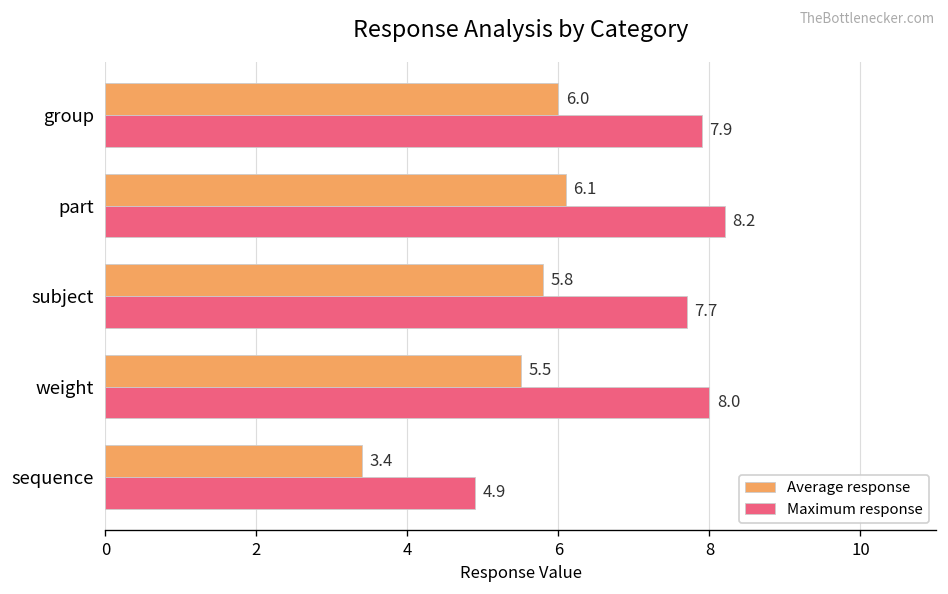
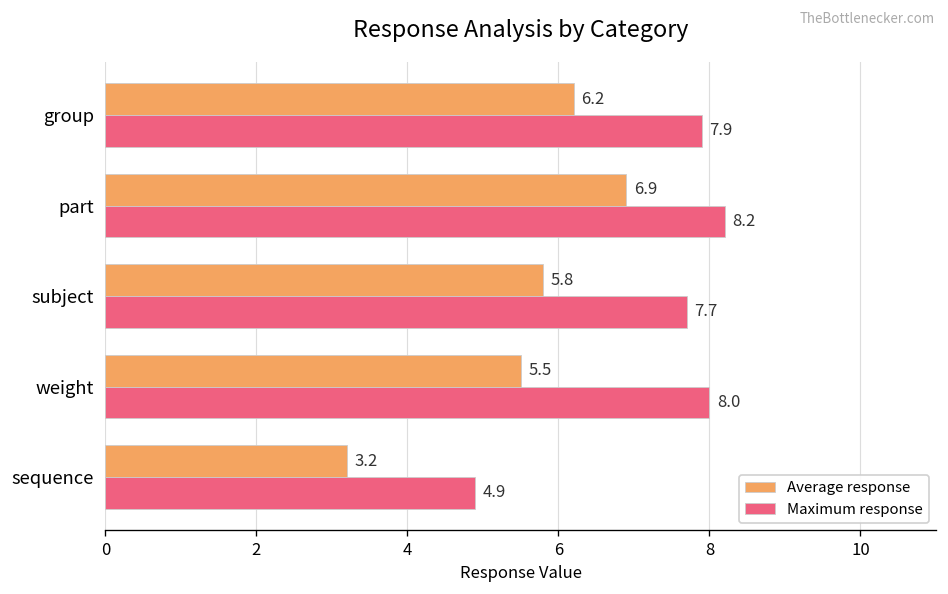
Average response, group: 6.0 -> 6.2
Average response, part: 6.1 -> 6.9
Average response, sequence: 3.4 -> 3.2
